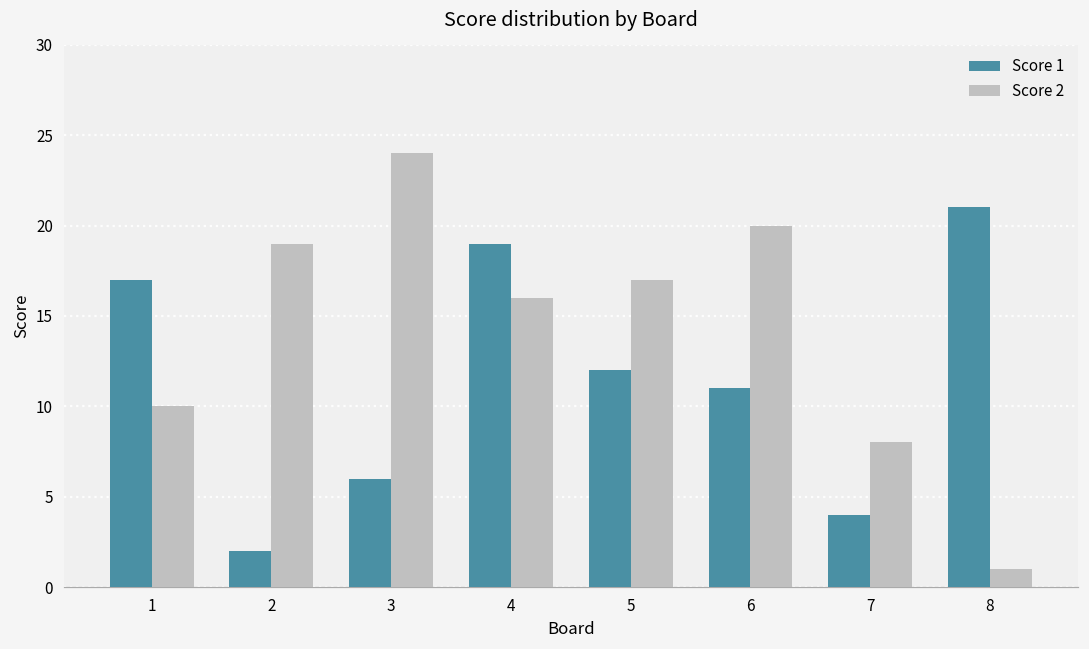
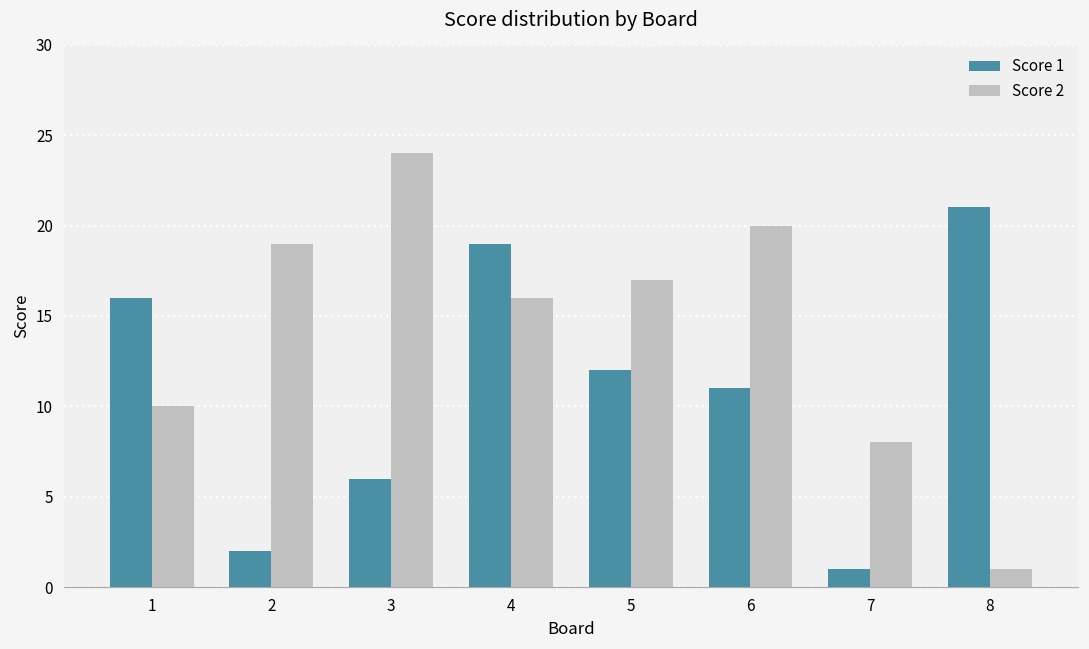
Score 1, 1: 17 -> 16
Score 1, 7: 4 -> 1
